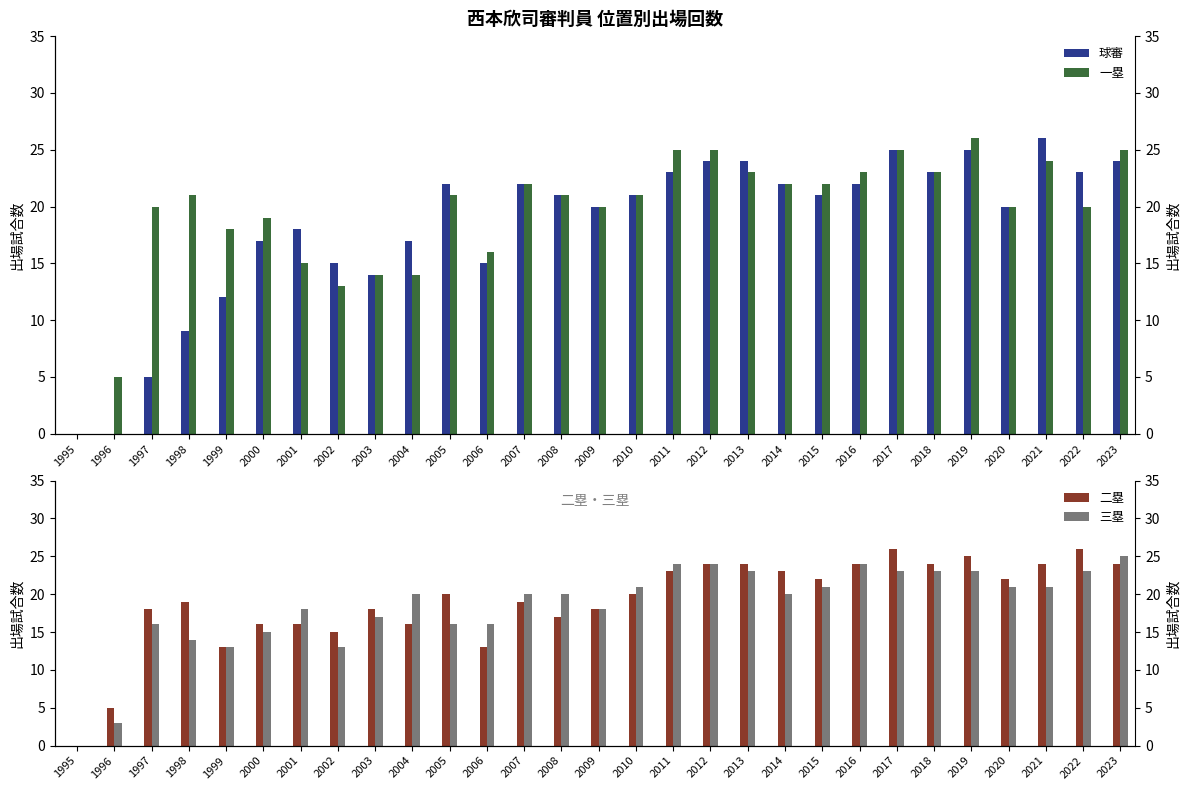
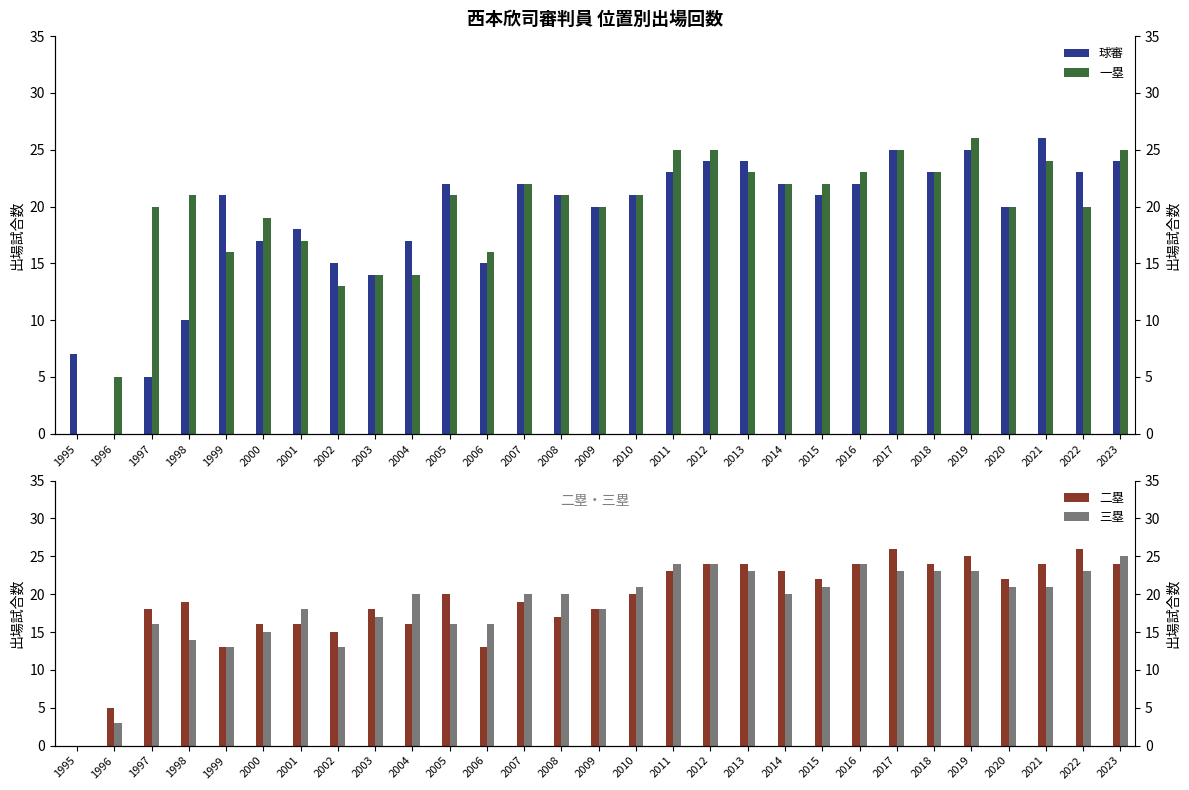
西本欣司審判員 位置別出場回数, 球審, 1995: 0 -> 7
西本欣司審判員 位置別出場回数, 球審, 1998: 9 -> 10
西本欣司審判員 位置別出場回数, 球審, 1999: 12 -> 21
西本欣司審判員 位置別出場回数, 一塁, 1999: 18 -> 16
西本欣司審判員 位置別出場回数, 一塁, 2001: 15 -> 17
